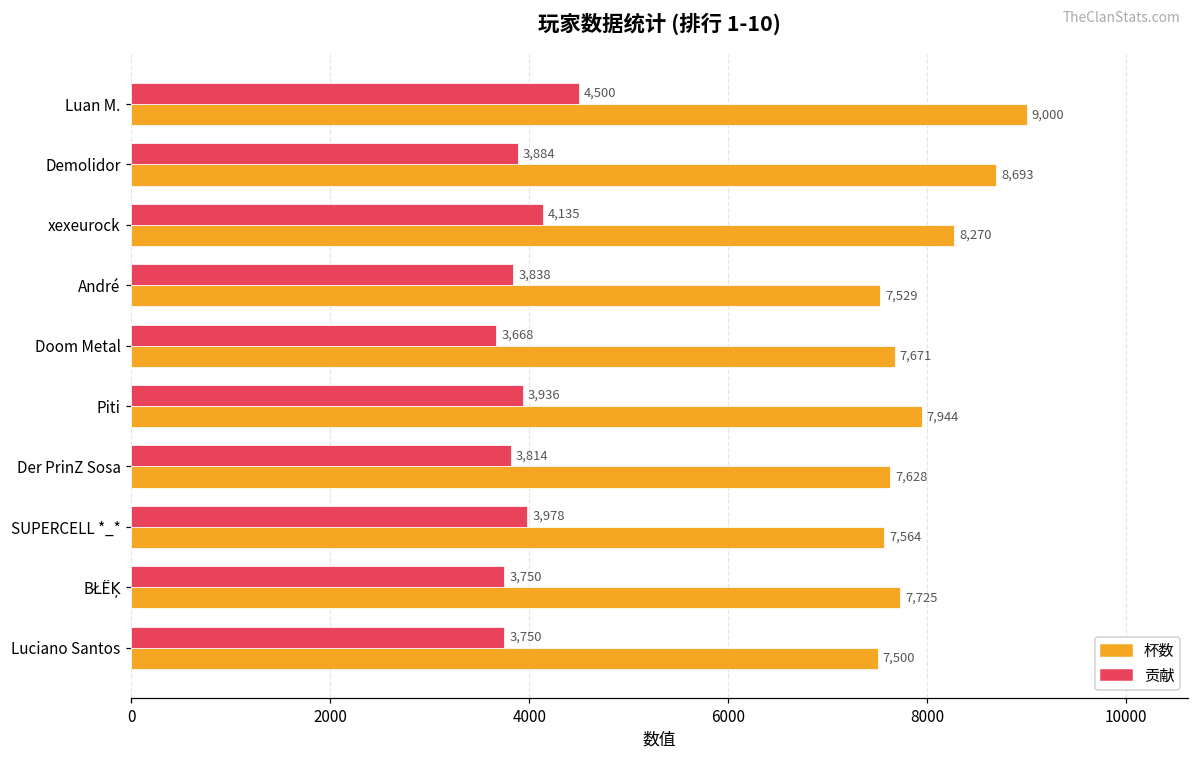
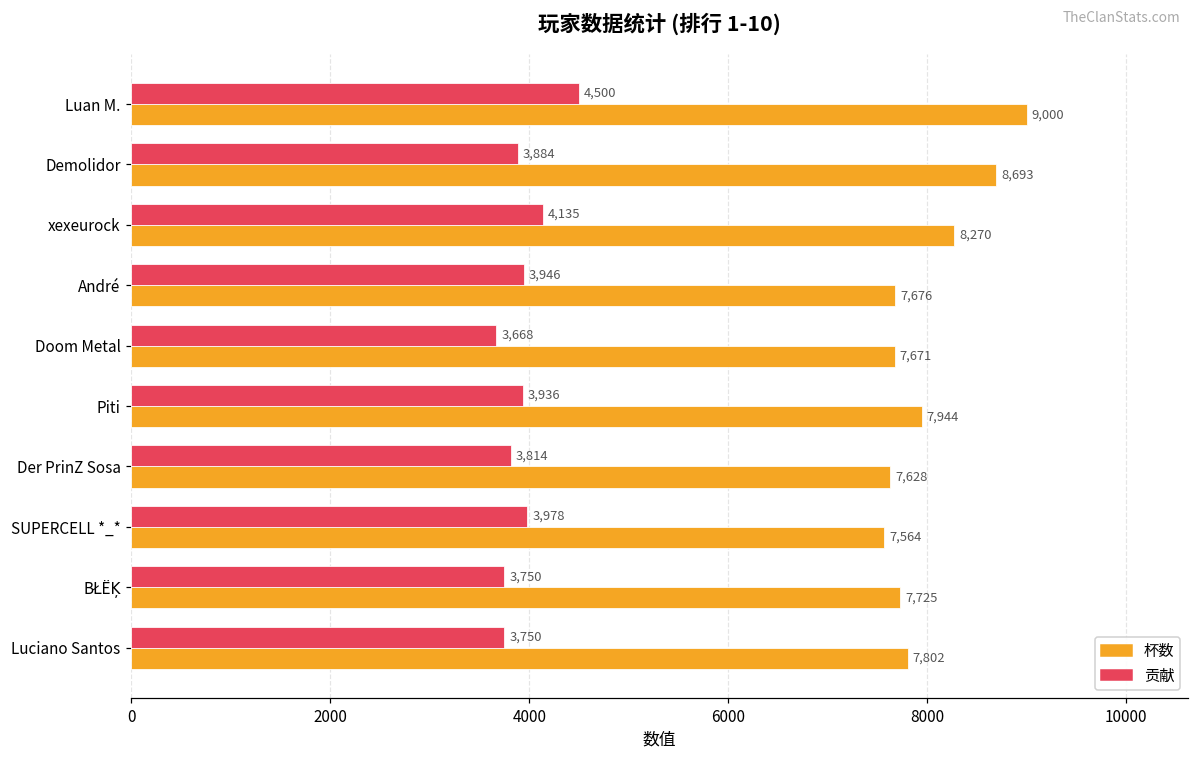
贡献, André: 3,838 -> 3,946
杯数, André: 7,529 -> 7,676
杯数, Luciano Santos: 7,500 -> 7,802
